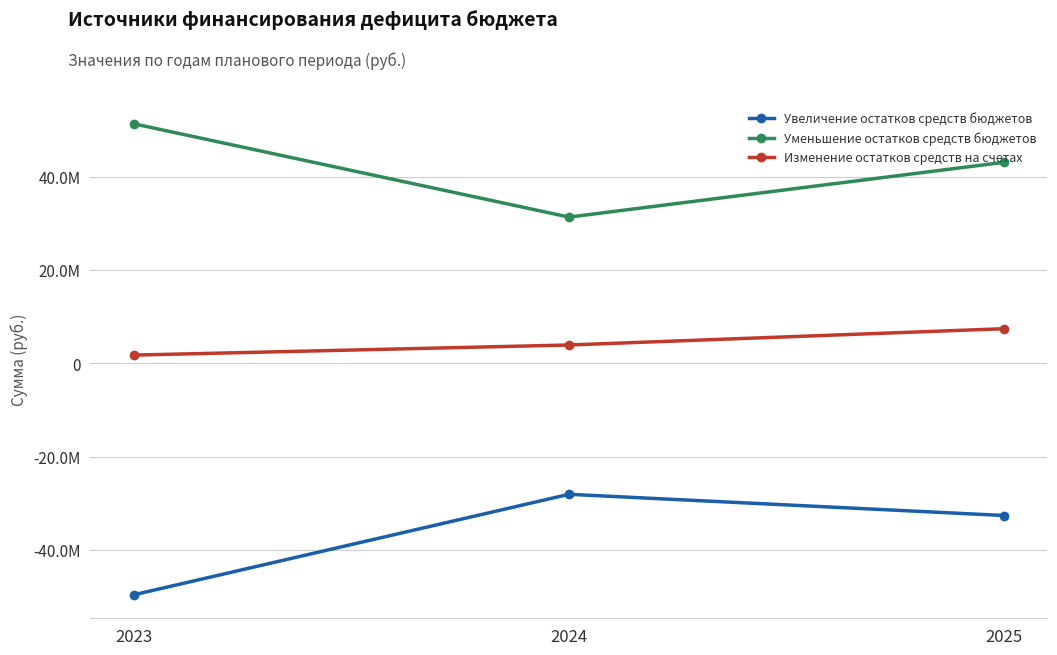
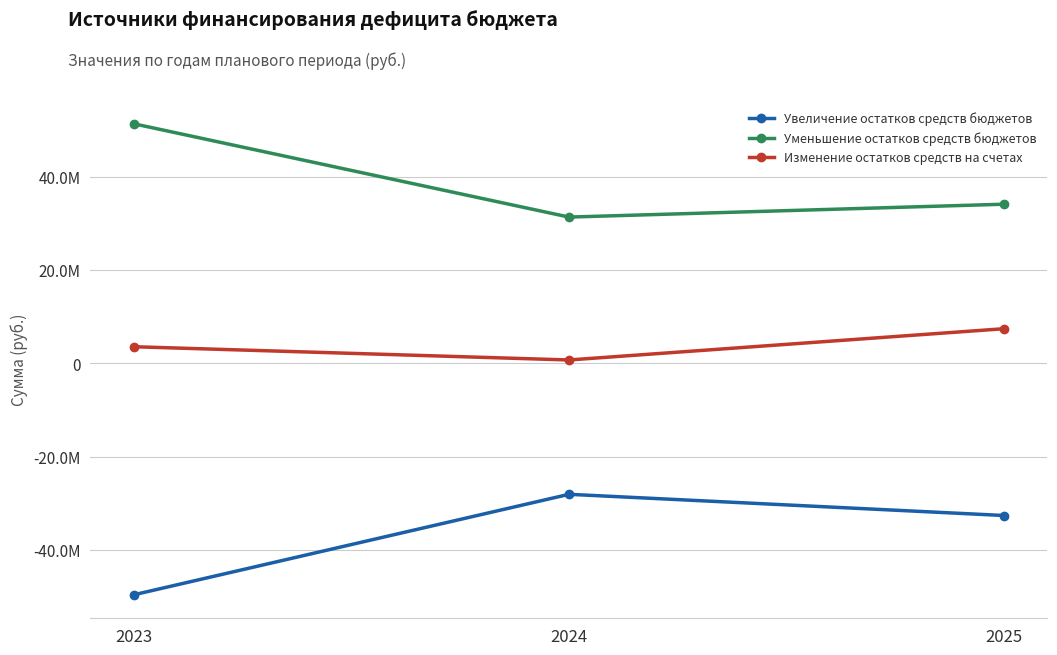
Изменение остатков средств на счетах, 2023: 2000000 -> 4000000
Изменение остатков средств на счетах, 2024: 4000000 -> 1000000
Уменьшение остатков средств бюджетов, 2025: 43000000 -> 34000000
